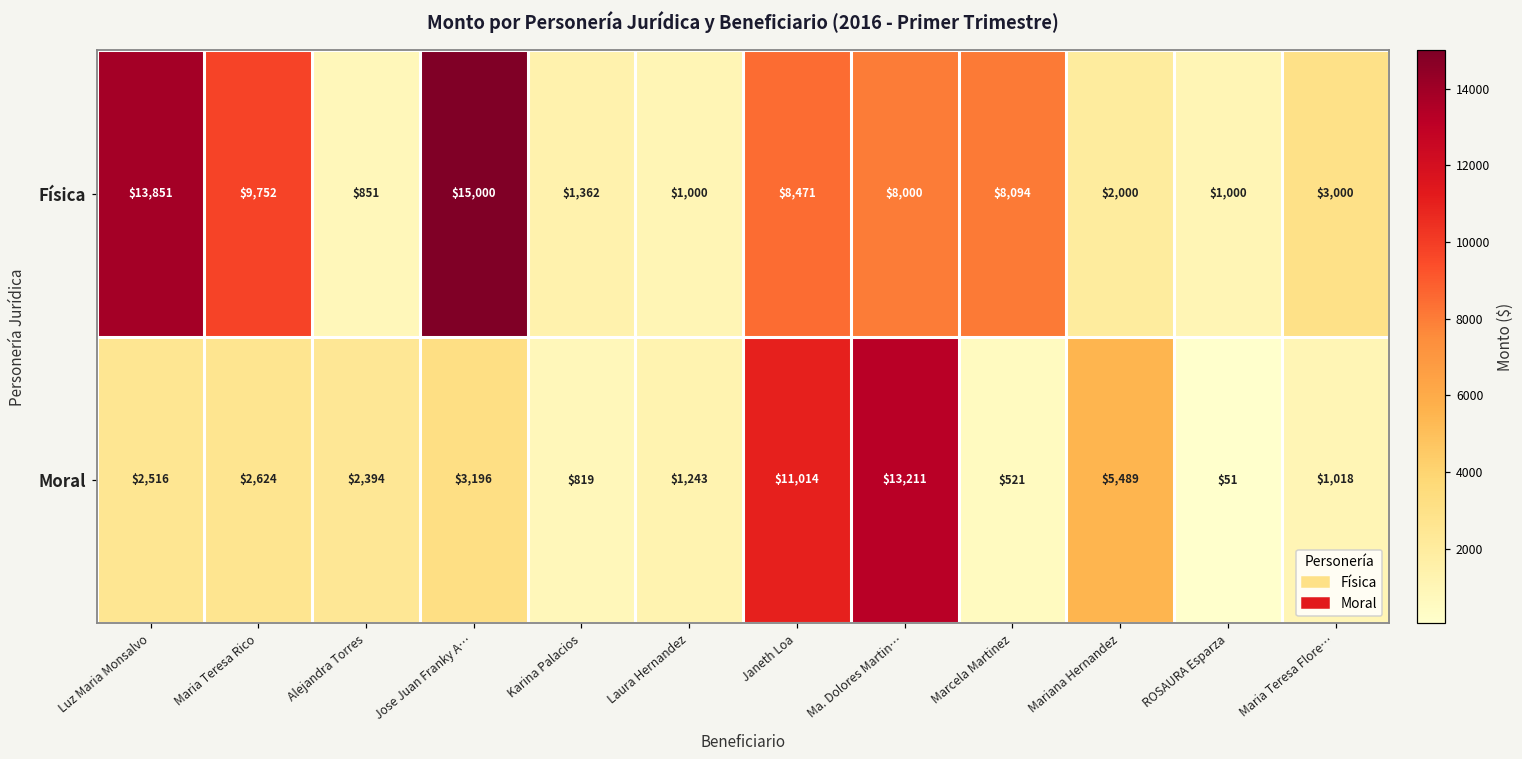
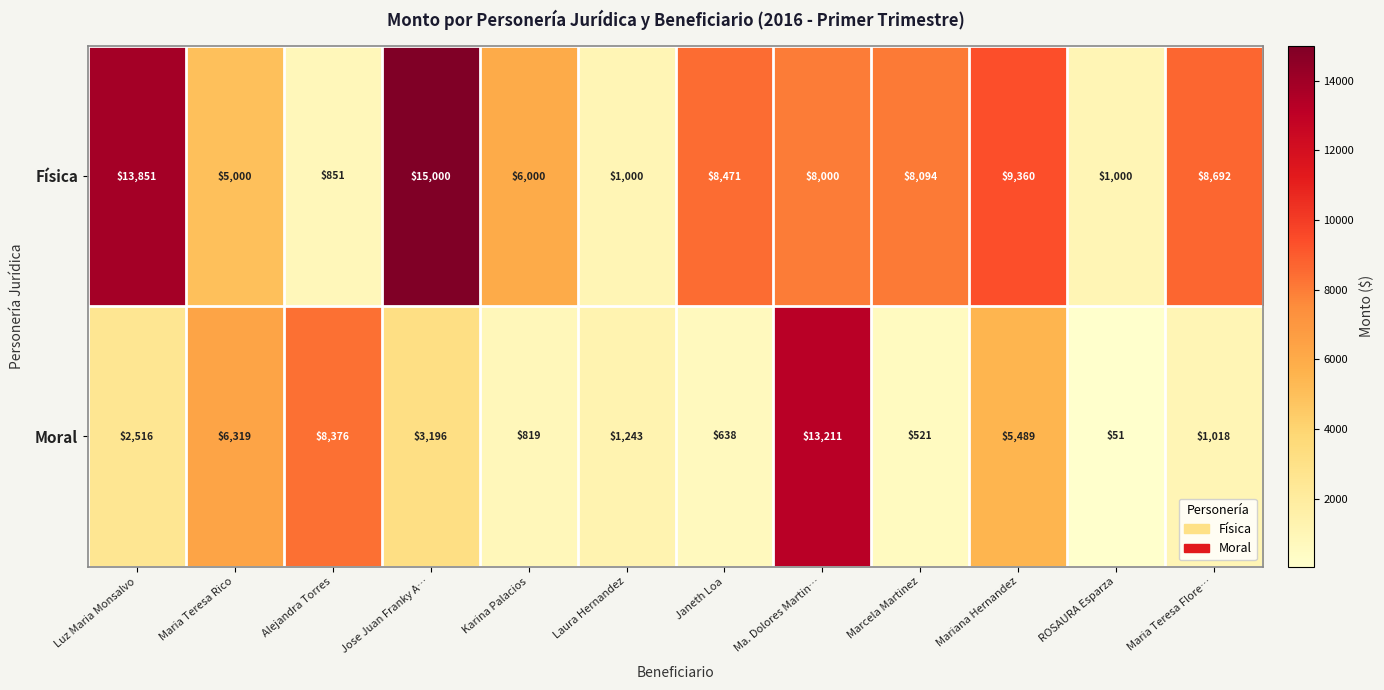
Física, Maria Teresa Rico: $9,752 -> $5,000
Física, Karina Palacios: $1,362 -> $6,000
Física, Mariana Hernandez: $2,000 -> $9,360
Física, Maria Teresa Flore…: $3,000 -> $8,692
Moral, Maria Teresa Rico: $2,624 -> $6,319
Moral, Alejandra Torres: $2,394 -> $8,376
Moral, Janeth Loa: $11,014 -> $638
